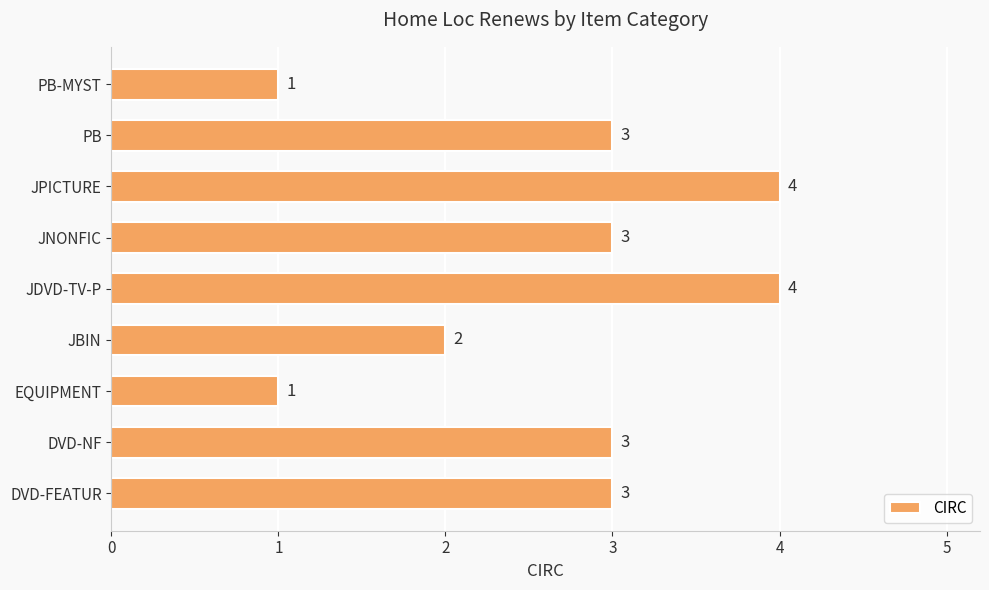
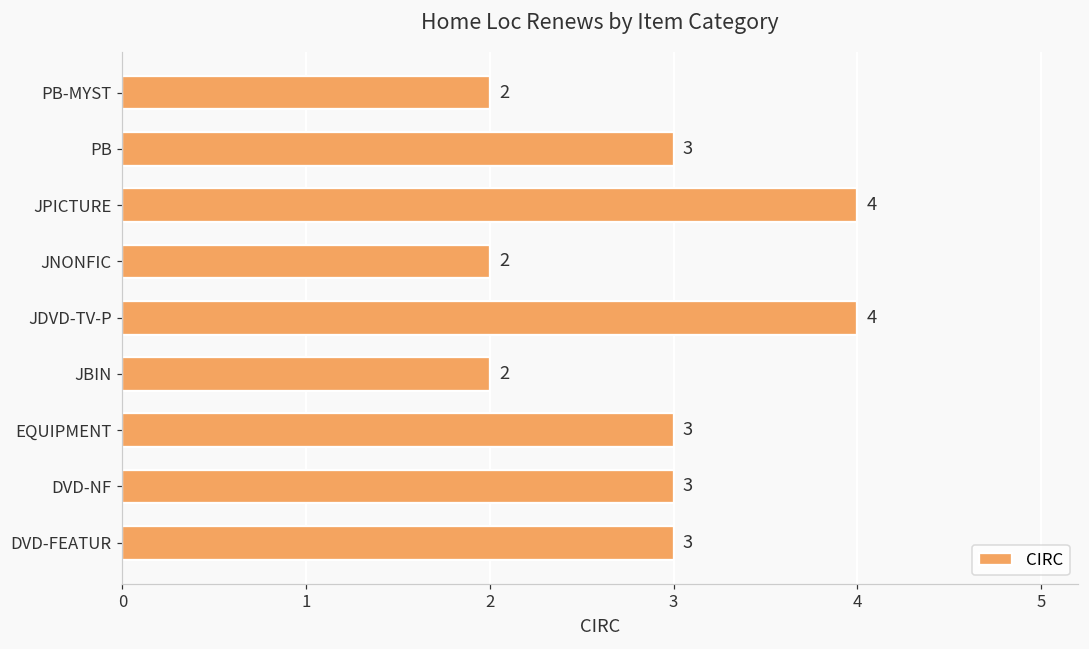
PB-MYST: 1 -> 2
JNONFIC: 3 -> 2
EQUIPMENT: 1 -> 3
